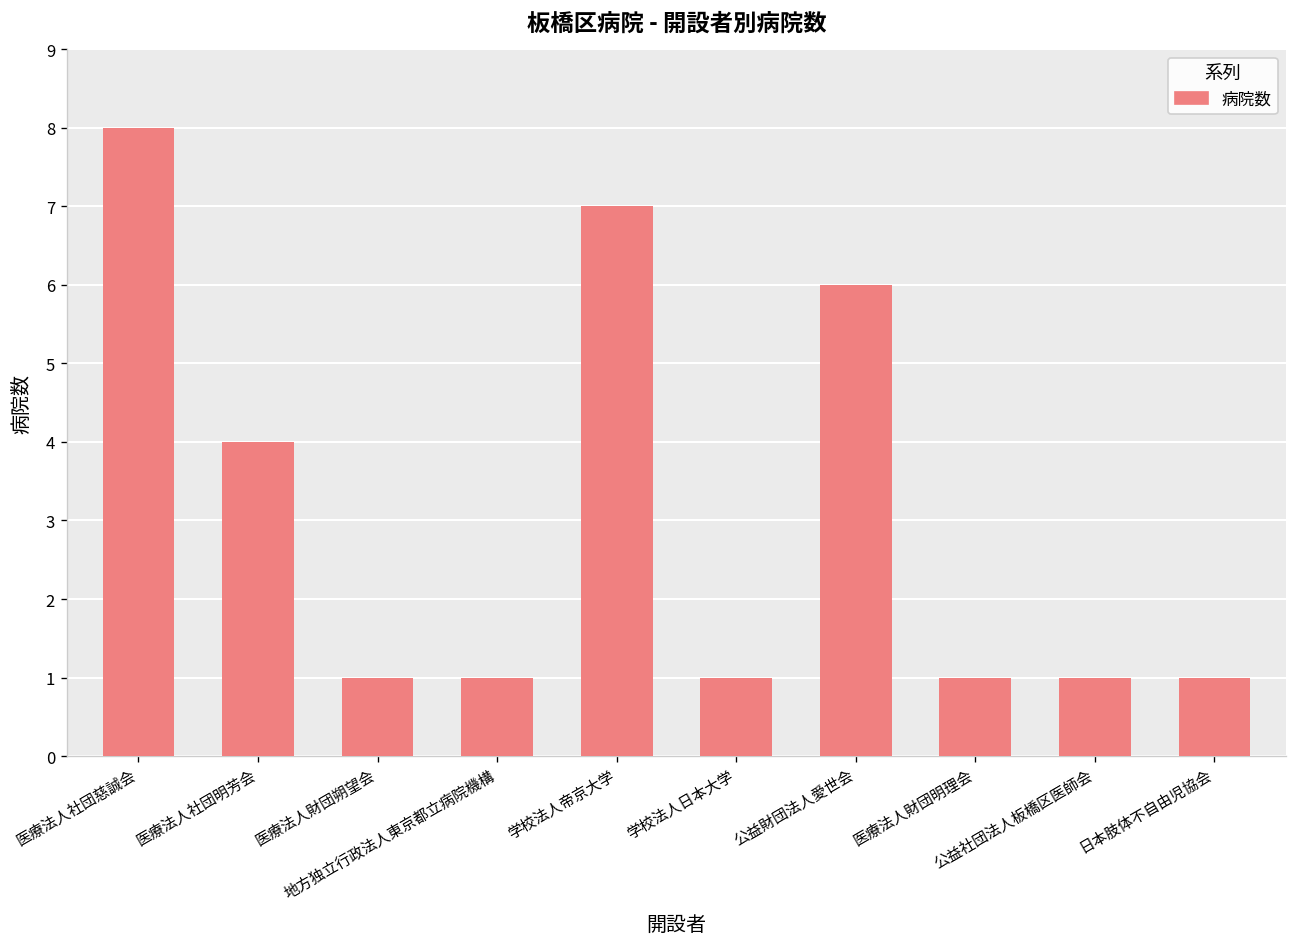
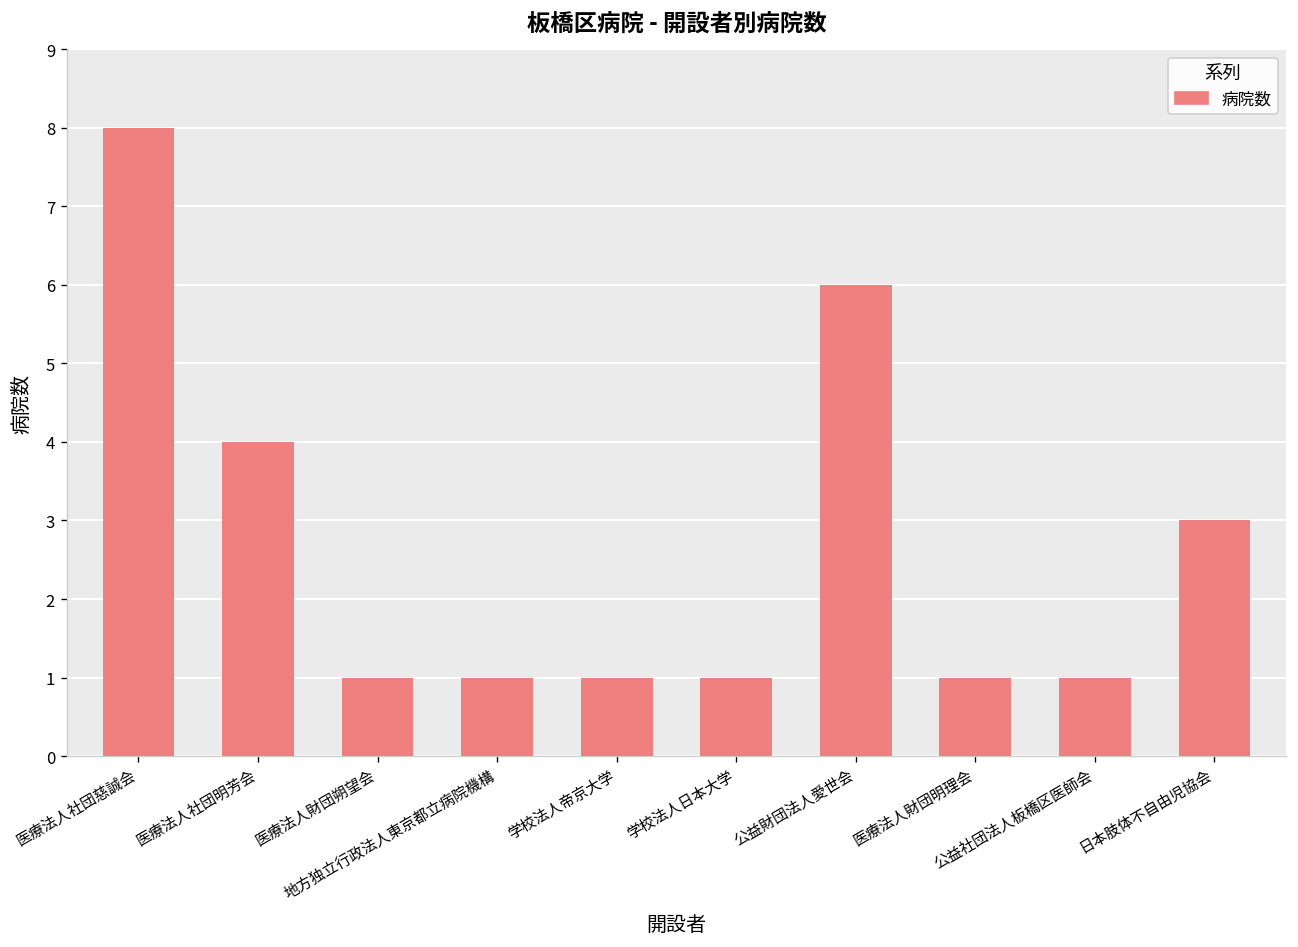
学校法人帝京大学: 7 -> 1
日本肢体不自由児協会: 1 -> 3
